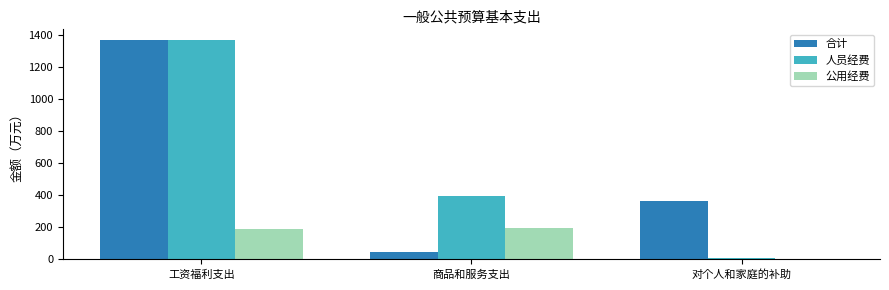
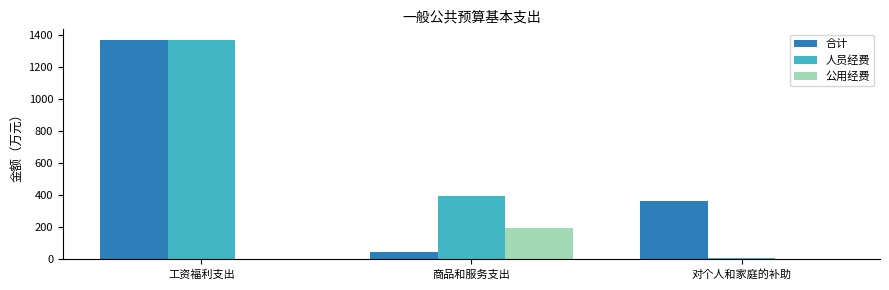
公用经费, 工资福利支出: 190 -> 0
